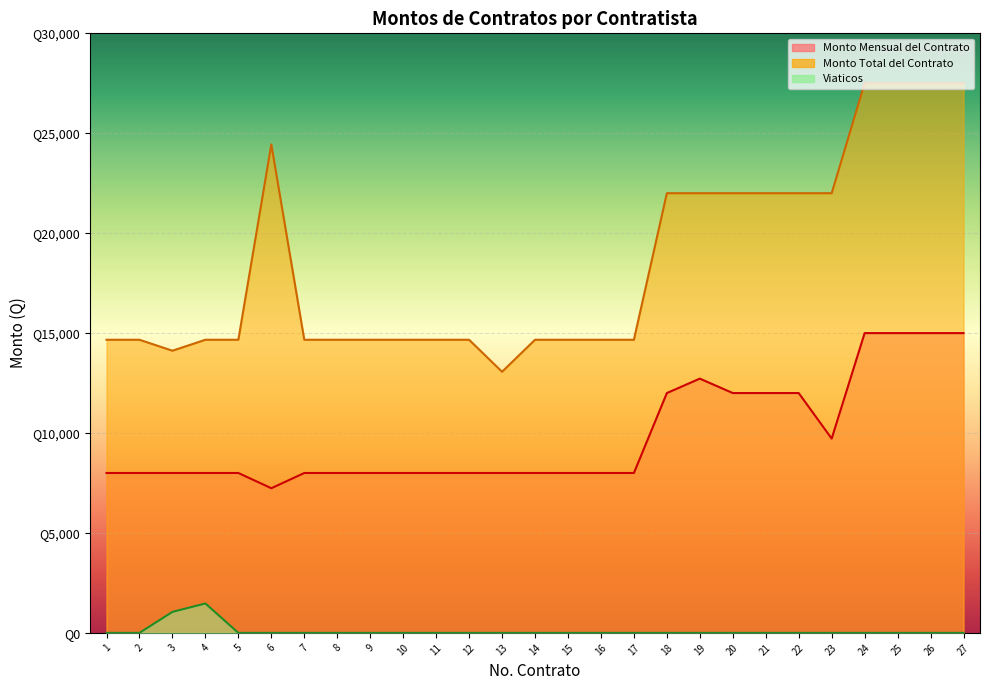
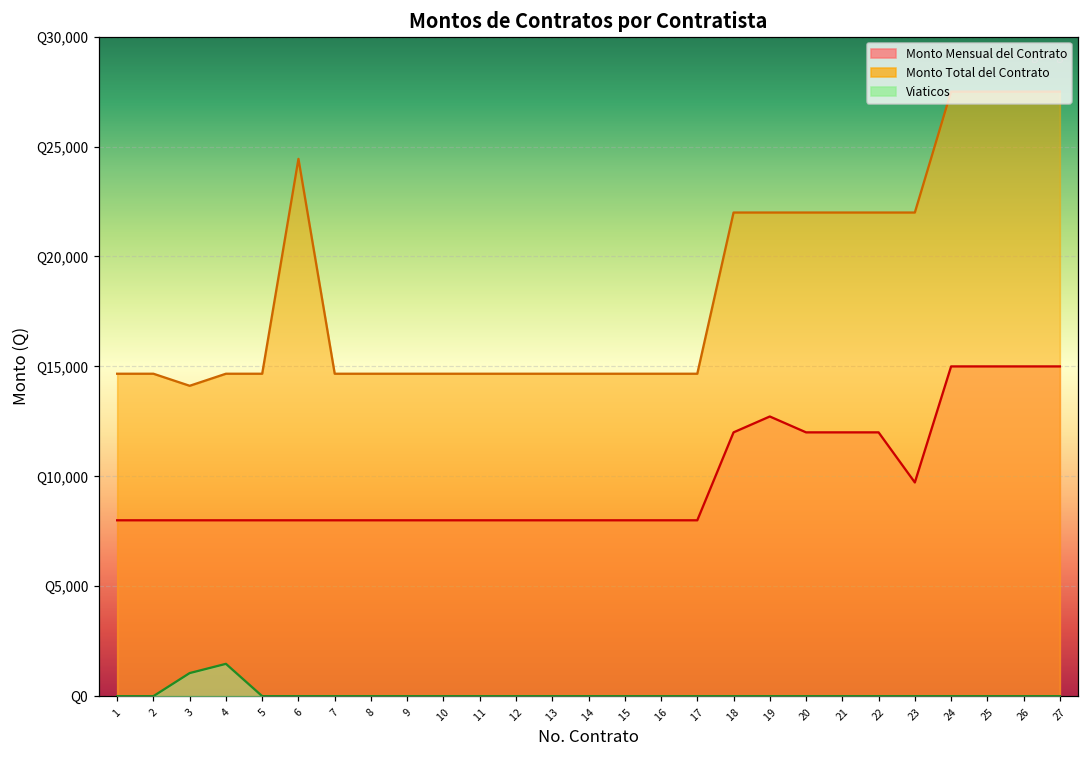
Monto Mensual del Contrato, 6: Q7,200 -> Q8,000
Monto Total del Contrato, 13: Q13,100 -> Q14,700
